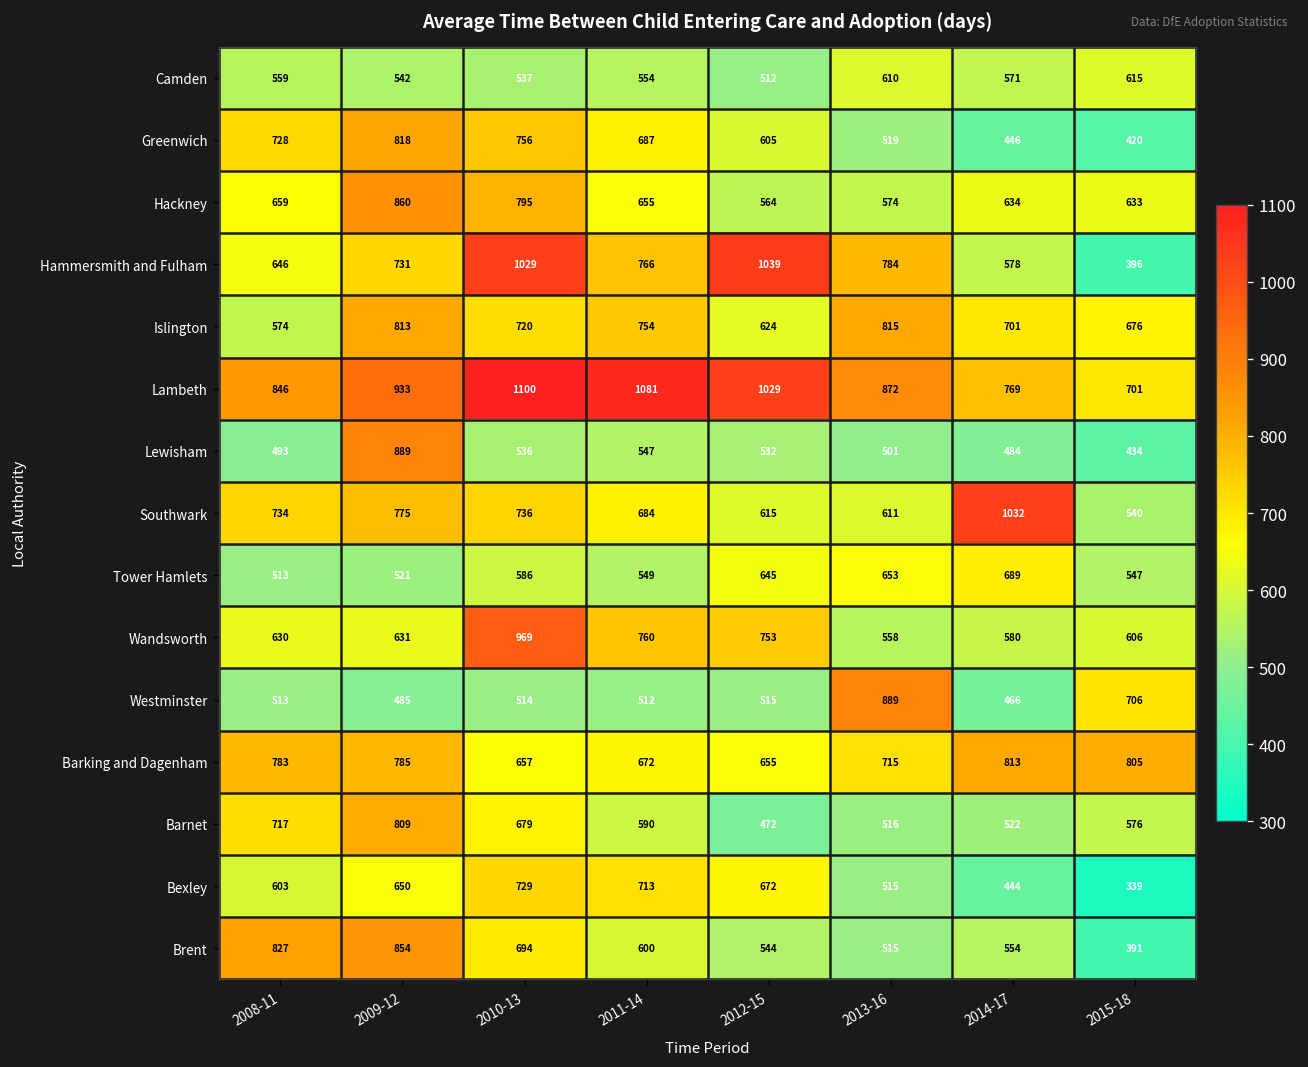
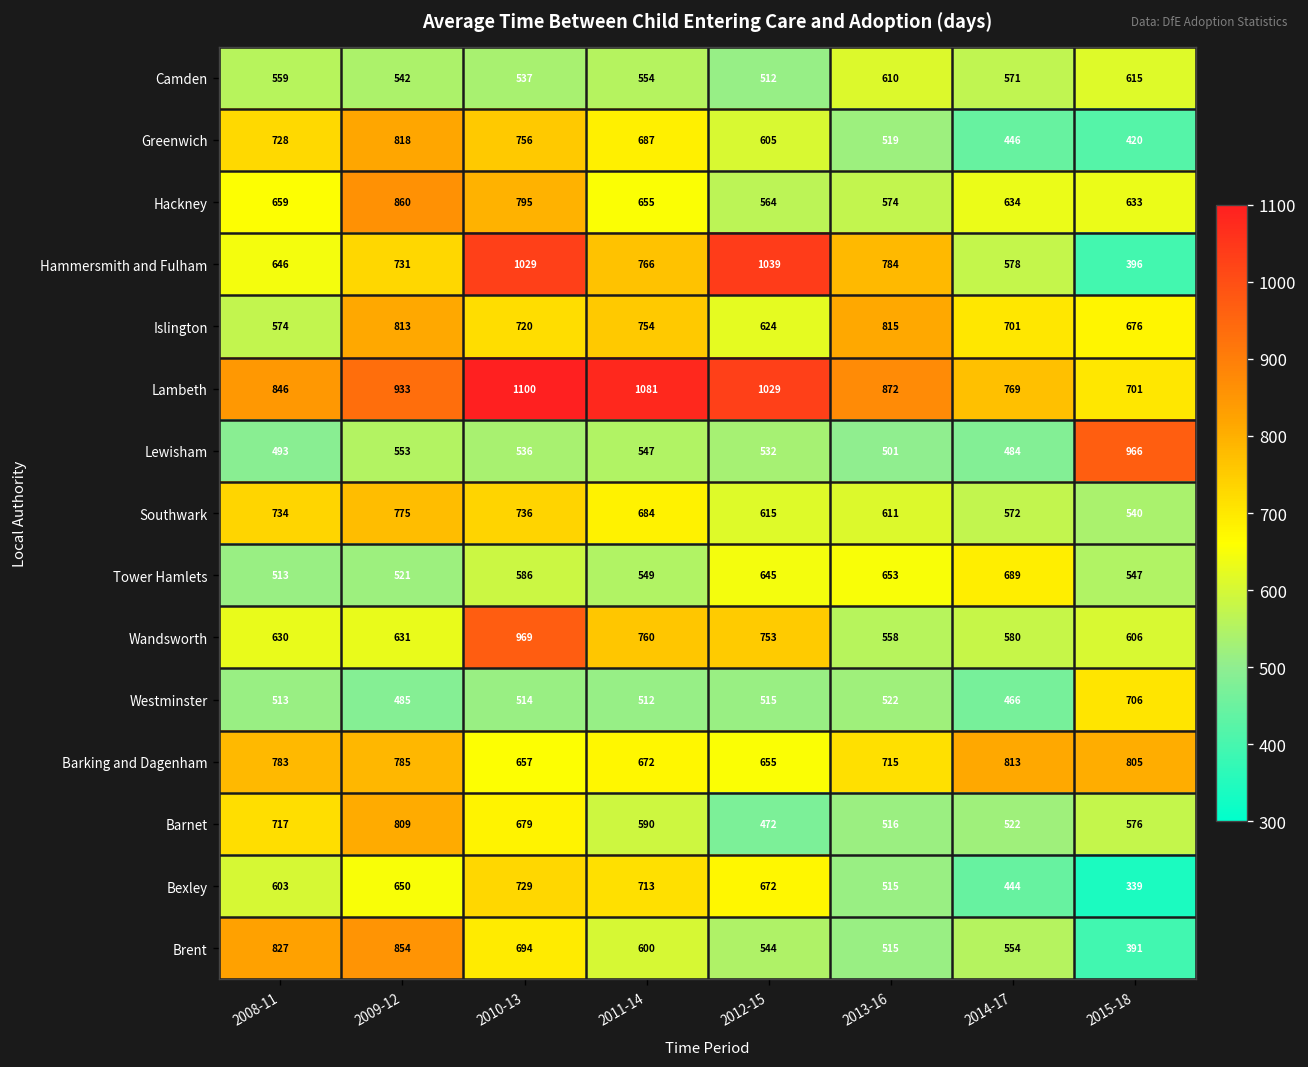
Lewisham, 2009-12: 889 -> 553
Lewisham, 2015-18: 434 -> 966
Southwark, 2014-17: 1032 -> 572
Westminster, 2013-16: 889 -> 522
